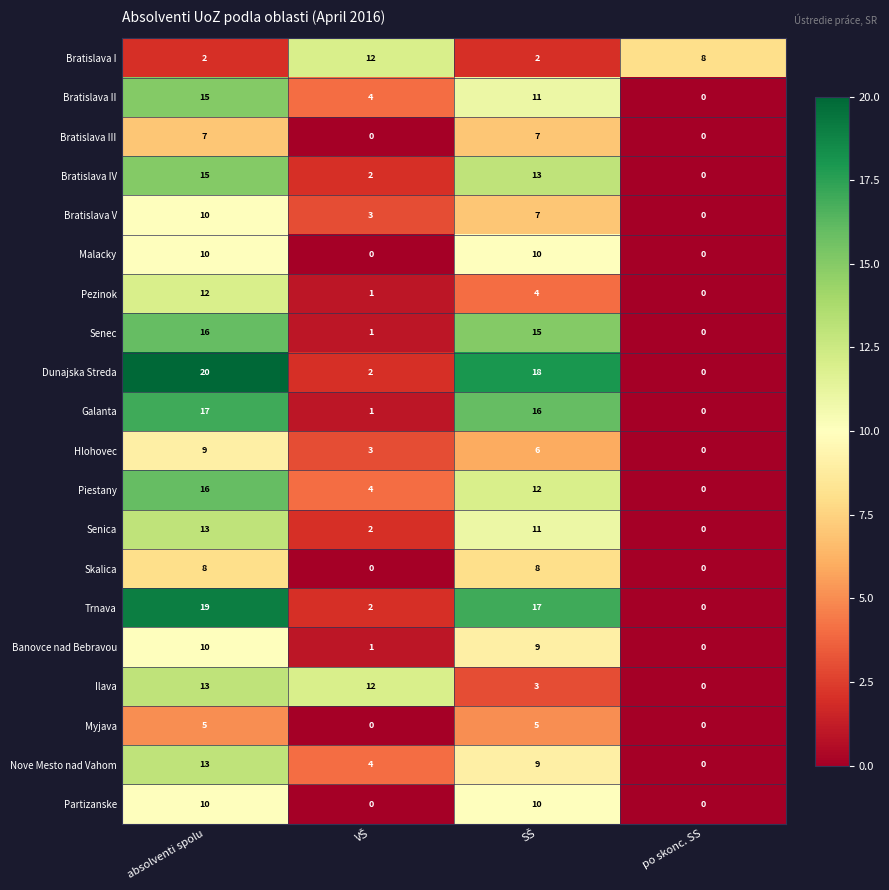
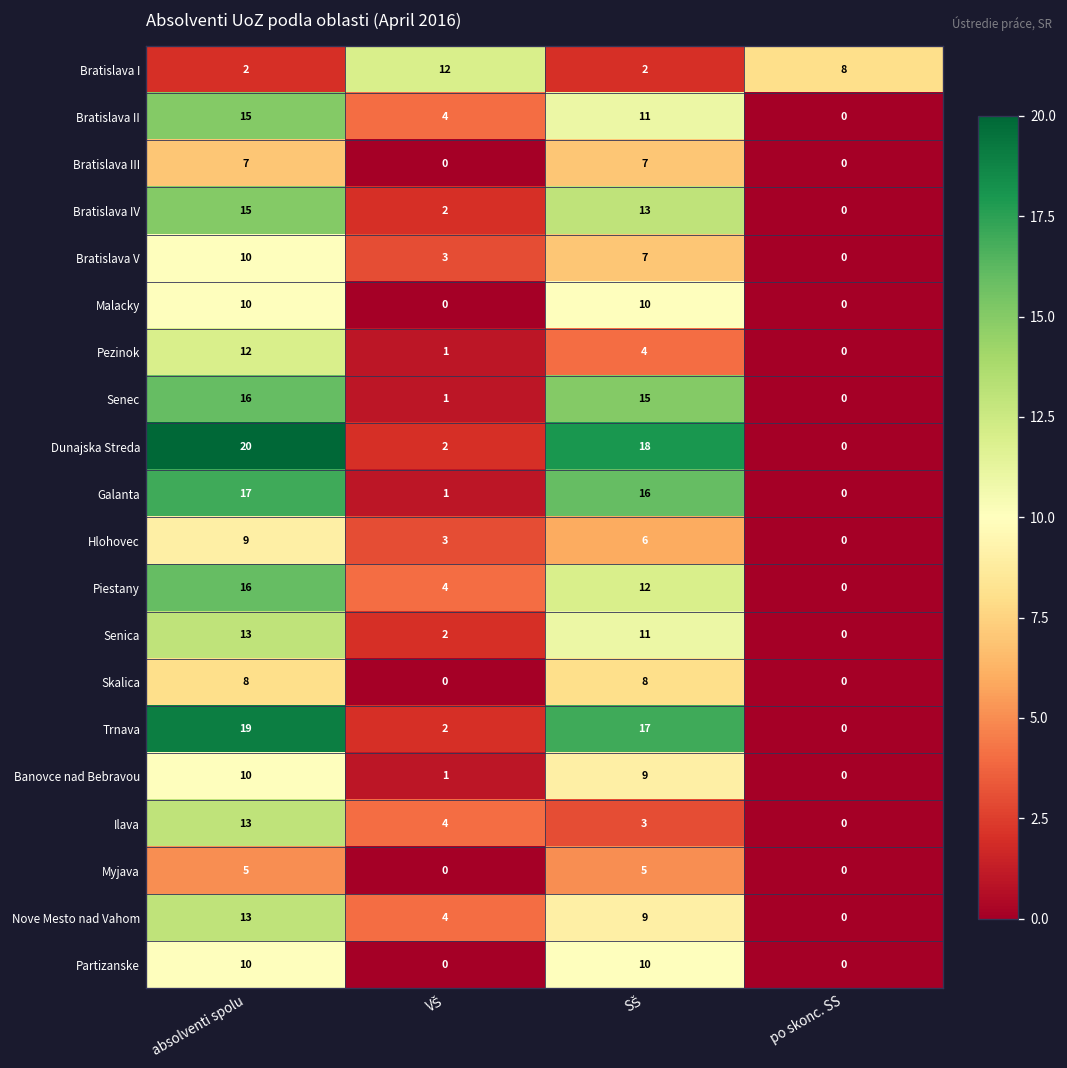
Ilava, VŠ: 12 -> 4
